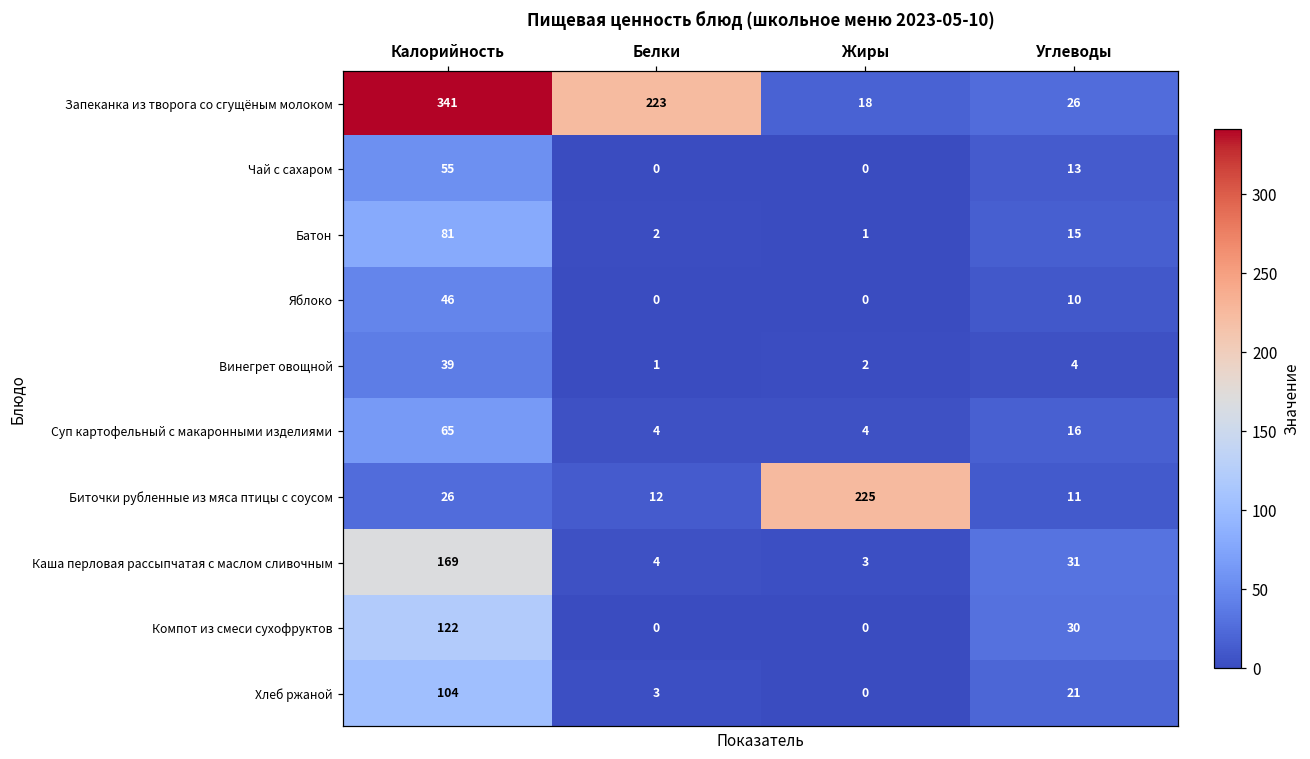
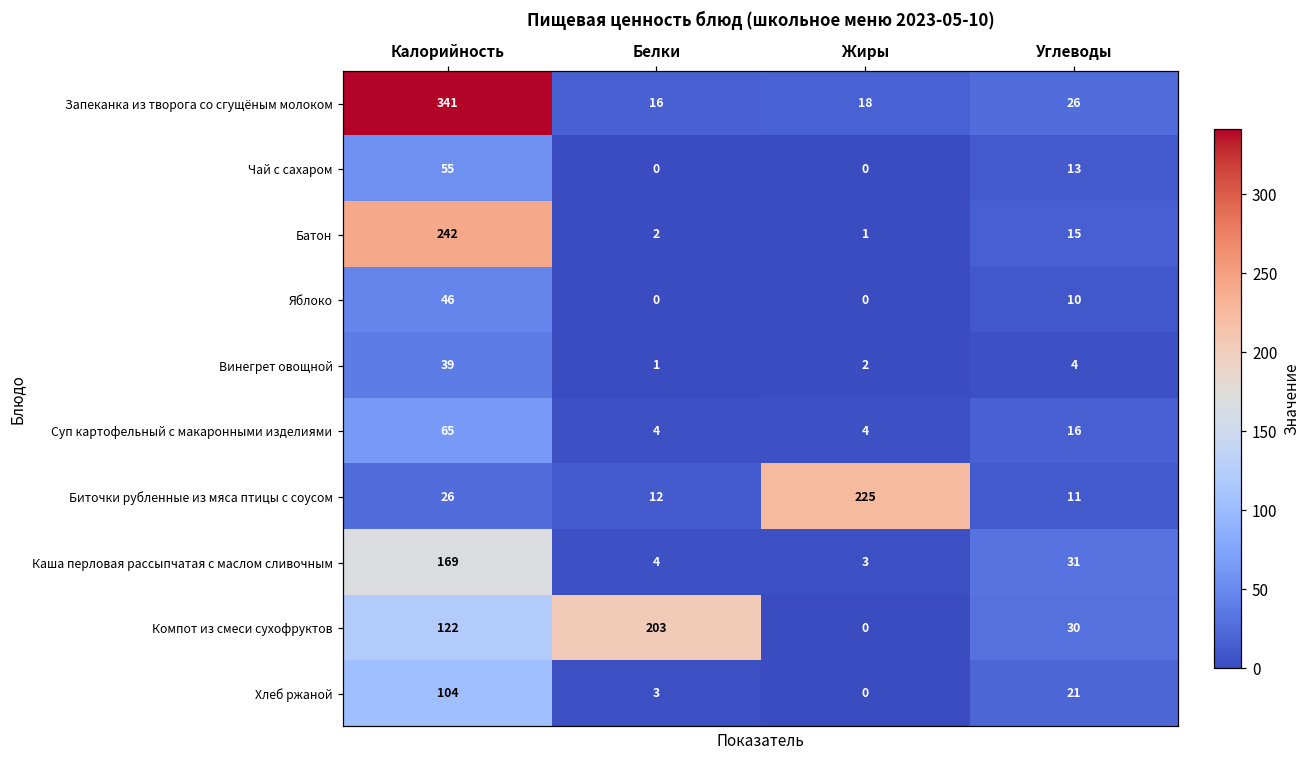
Запеканка из творога со сгущёным молоком, Белки: 223 -> 16
Батон, Калорийность: 81 -> 242
Компот из смеси сухофруктов, Белки: 0 -> 203
